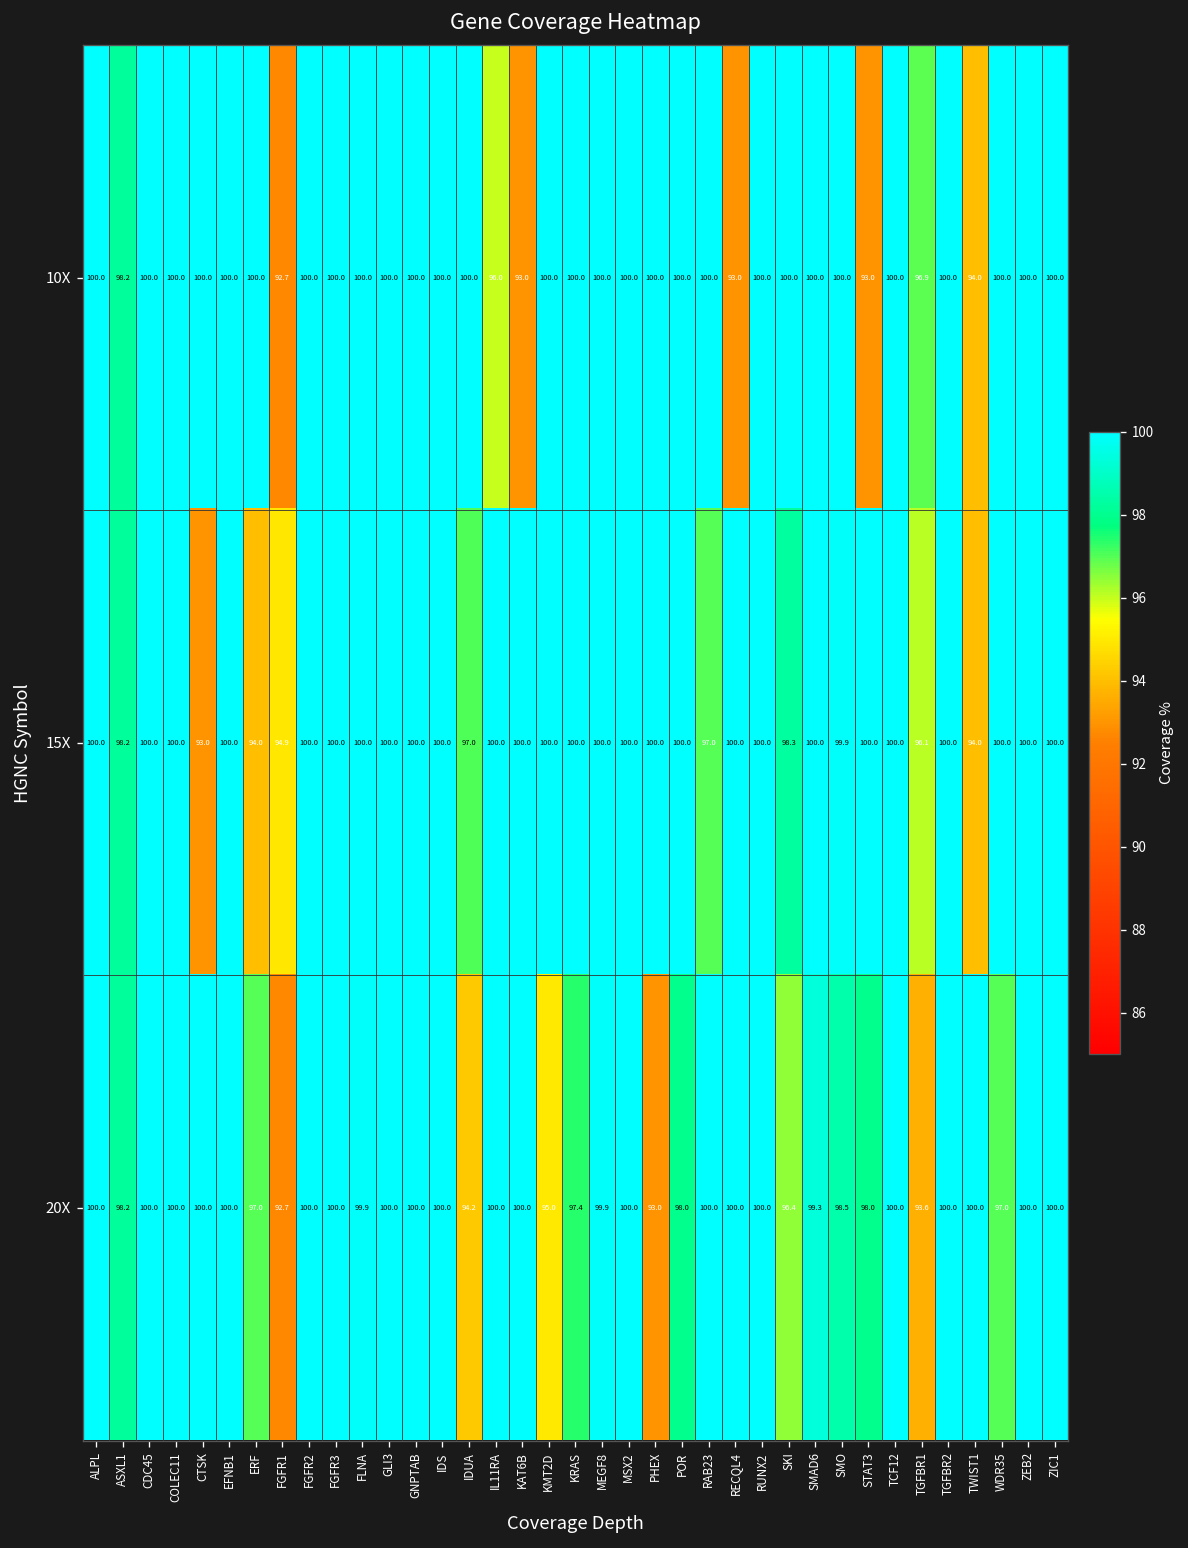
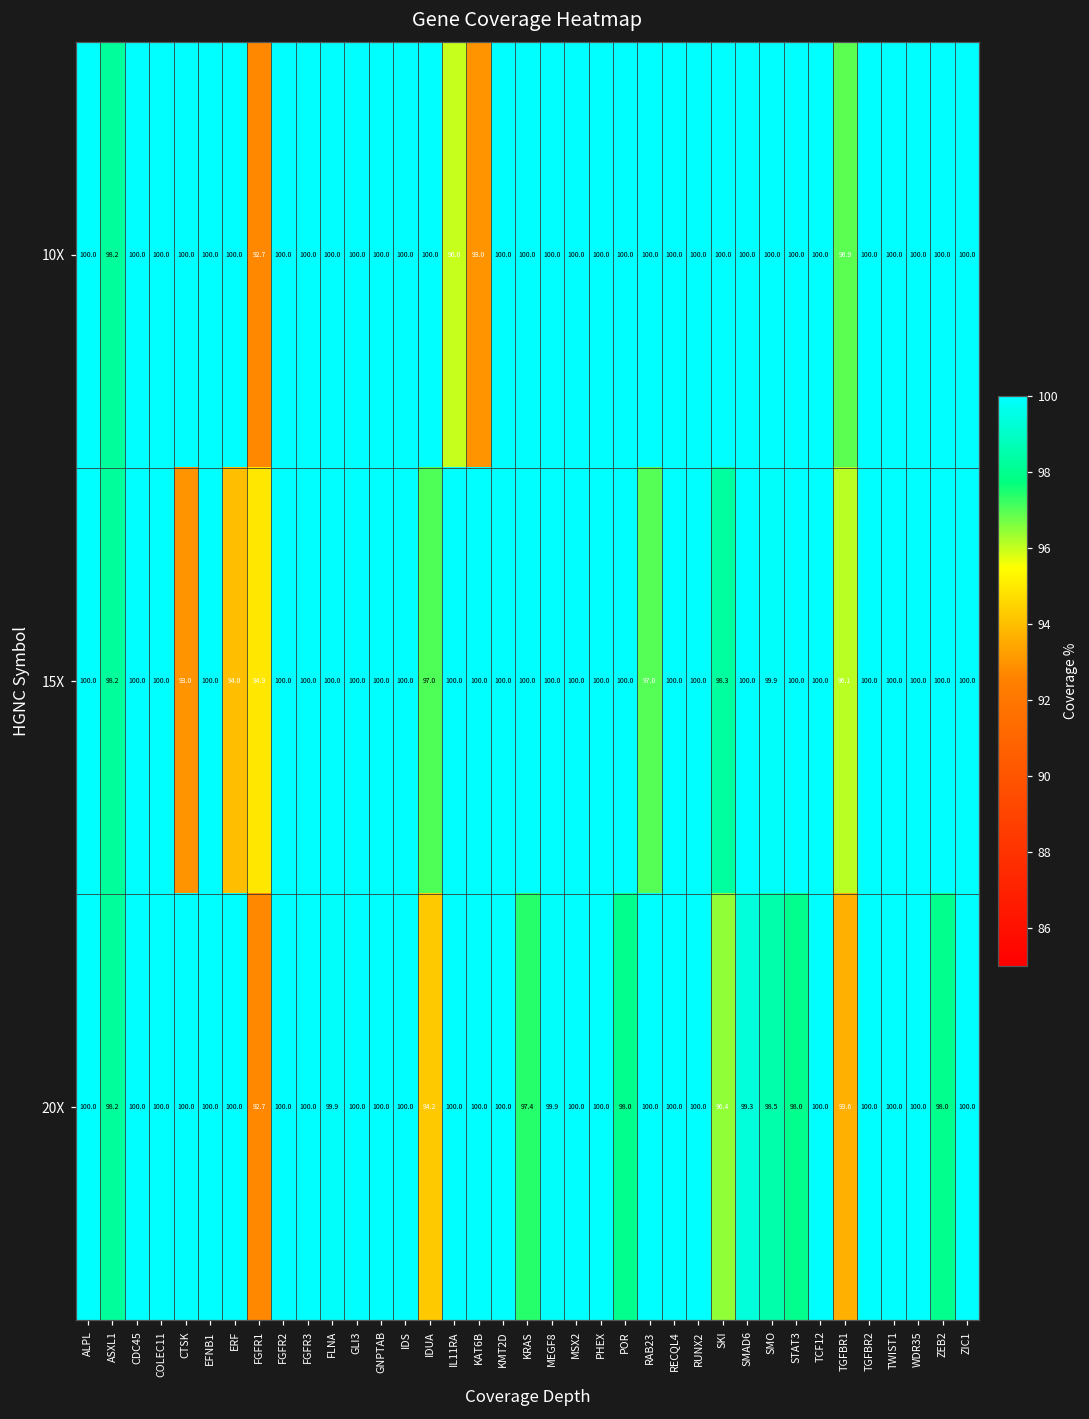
10X, RECQL4: 93.0 -> 100.0
10X, STAT3: 93.0 -> 100.0
10X, TWIST1: 94.0 -> 100.0
15X, TWIST1: 94.0 -> 100.0
20X, ERF: 97.0 -> 100.0
20X, KMT2D: 95.0 -> 100.0
20X, PHEX: 93.0 -> 100.0
20X, WDR35: 97.0 -> 100.0
20X, ZEB2: 100.0 -> 98.0
